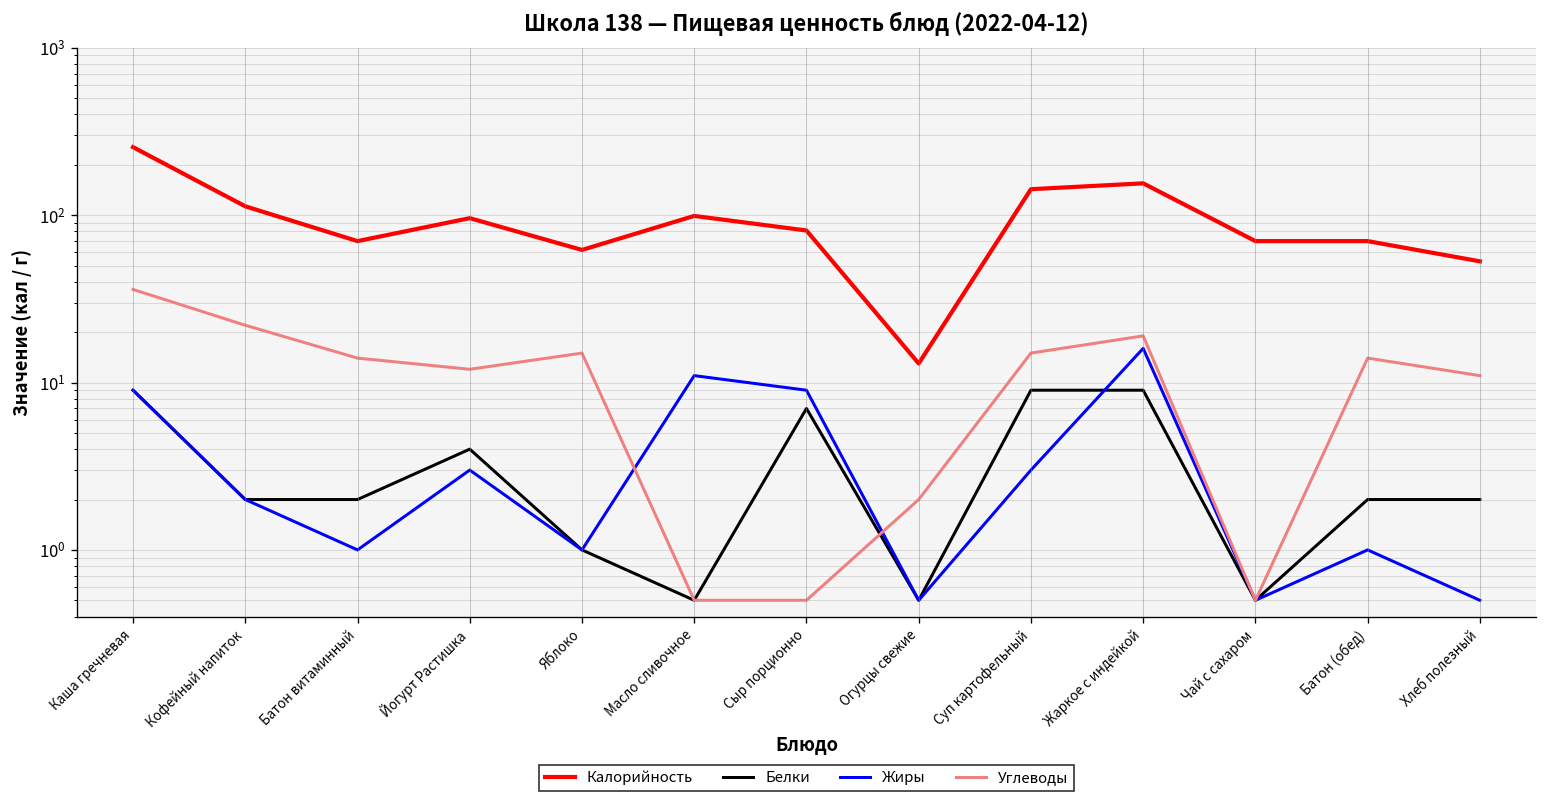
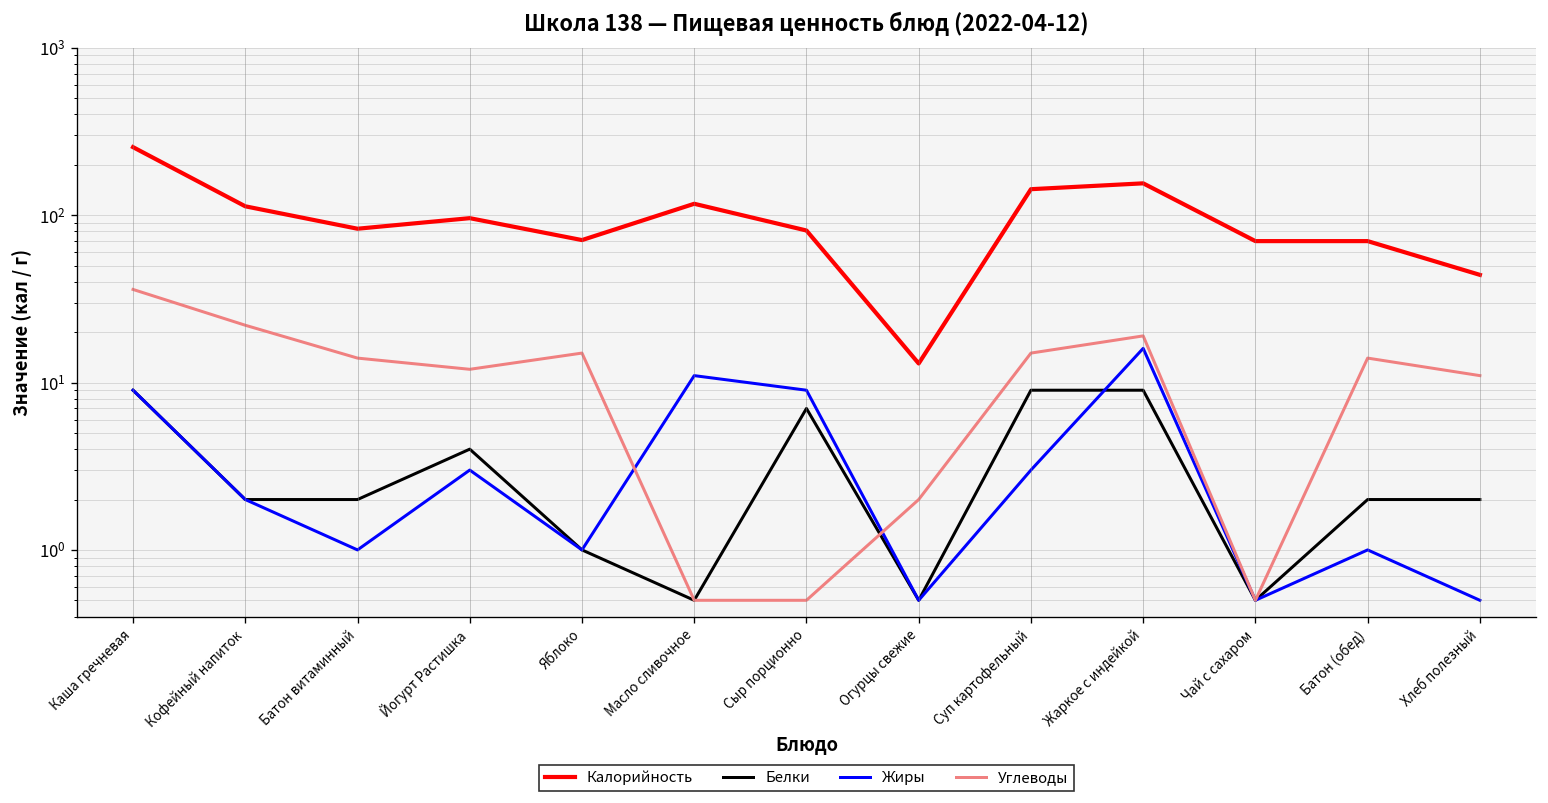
Калорийность, Батон витаминный: 70 -> 80
Калорийность, Яблоко: 60 -> 70
Калорийность, Масло сливочное: 100 -> 120
Калорийность, Хлеб полезный: 53 -> 44
